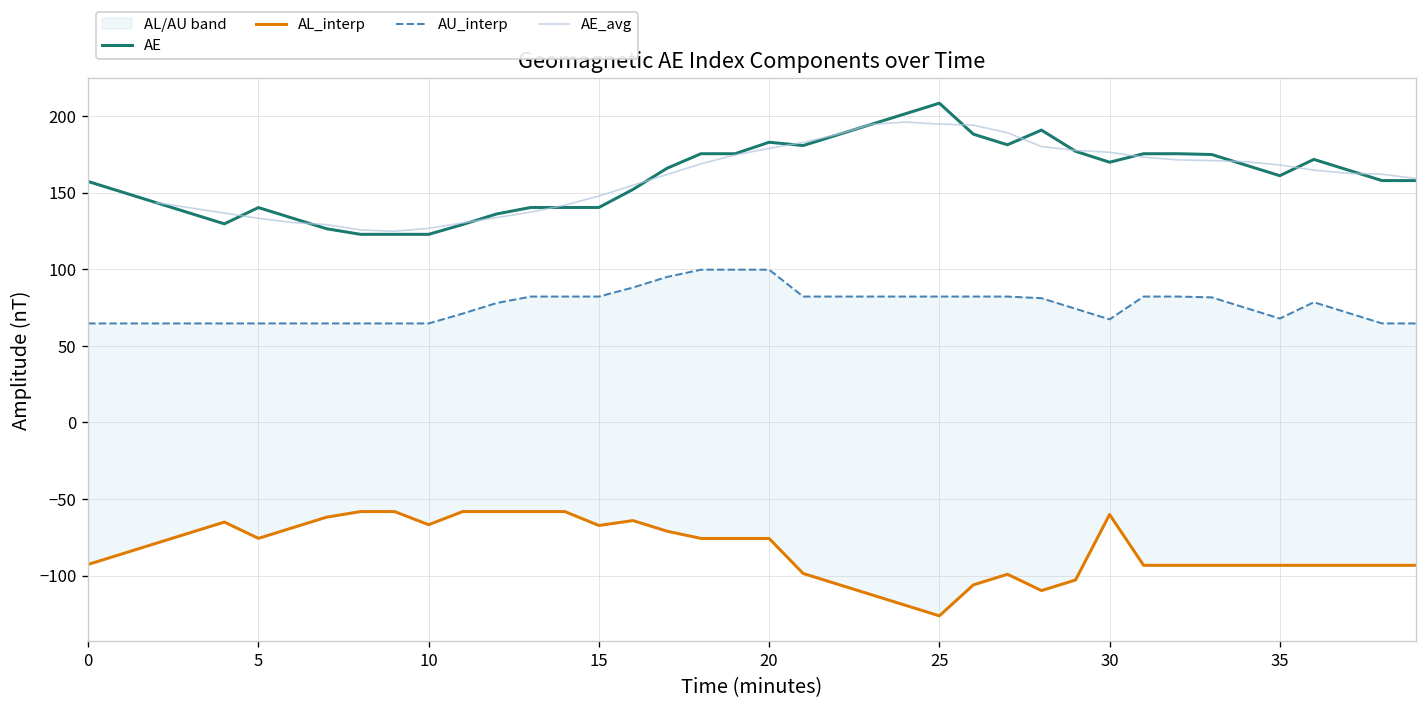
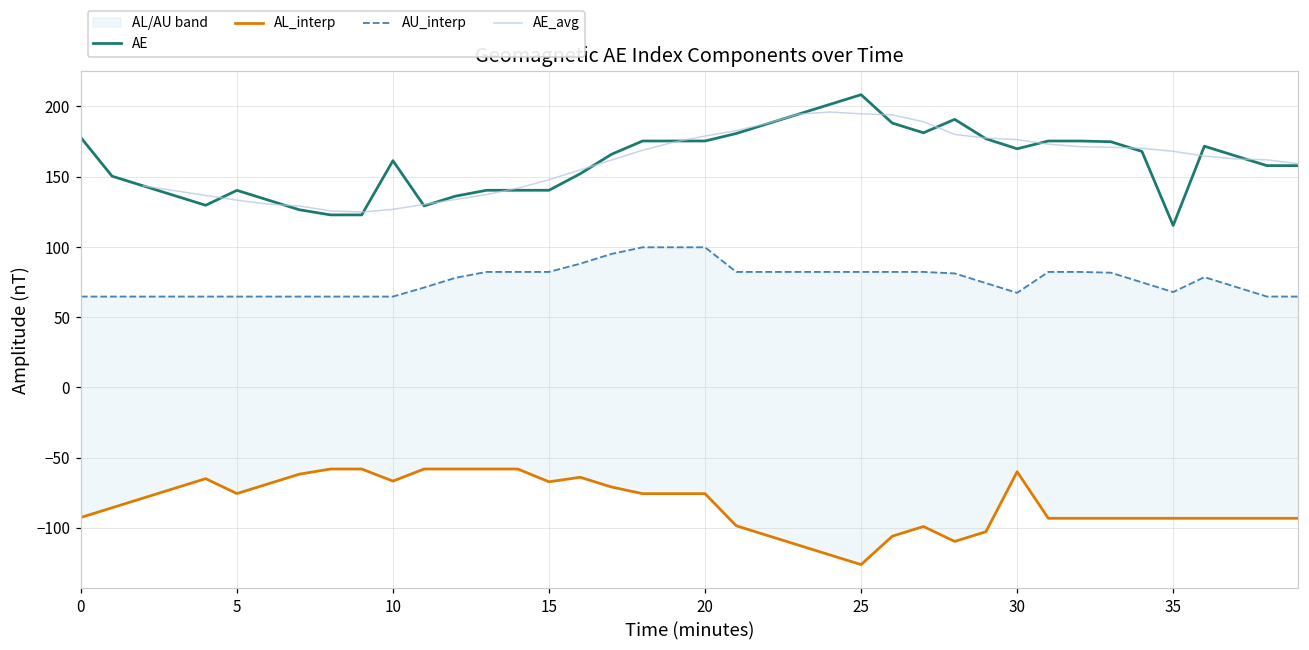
AE, 0: 157 -> 178
AE, 10: 123 -> 161
AE, 20: 183 -> 175
AE, 35: 161 -> 115
